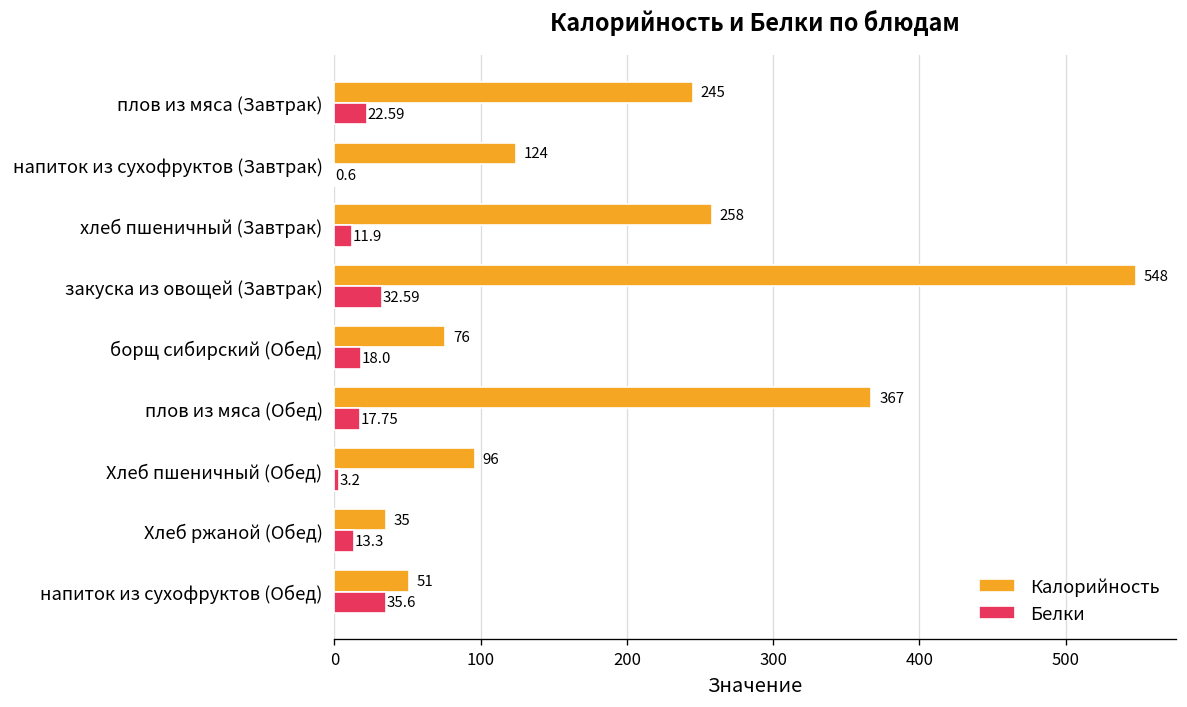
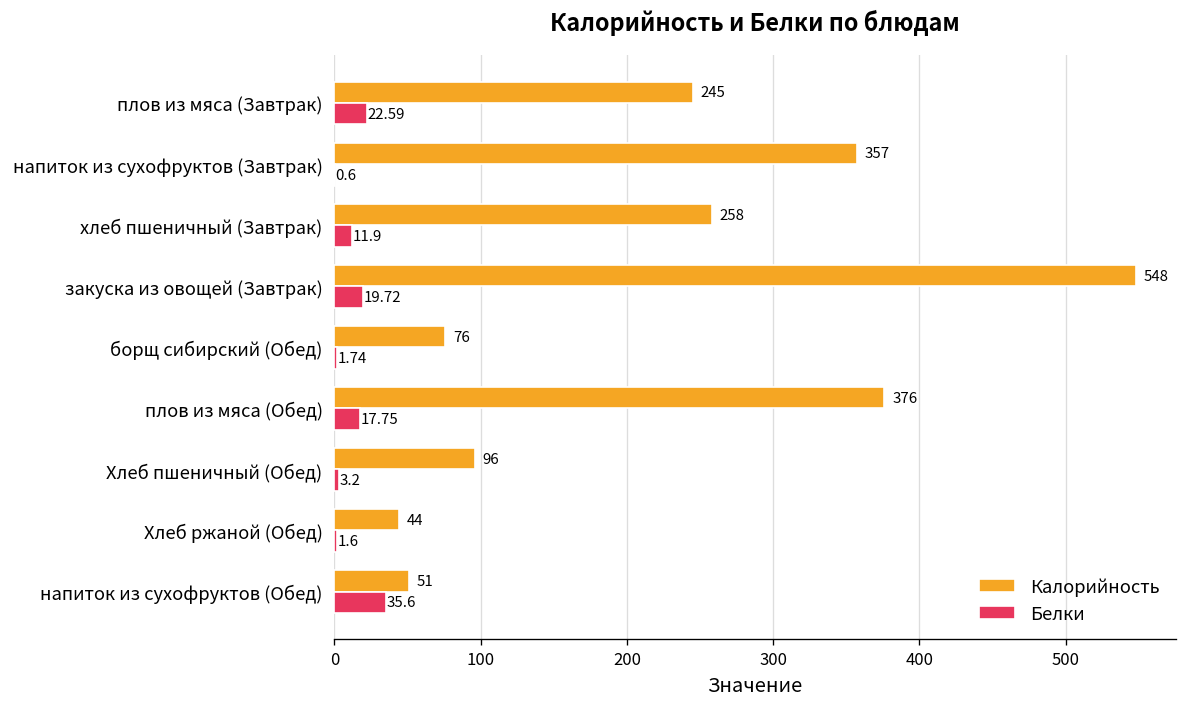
Калорийность, напиток из сухофруктов (Завтрак): 124 -> 357
Белки, закуска из овощей (Завтрак): 32.59 -> 19.72
Белки, борщ сибирский (Обед): 18.0 -> 1.74
Калорийность, плов из мяса (Обед): 367 -> 376
Калорийность, Хлеб ржаной (Обед): 35 -> 44
Белки, Хлеб ржаной (Обед): 13.3 -> 1.6
